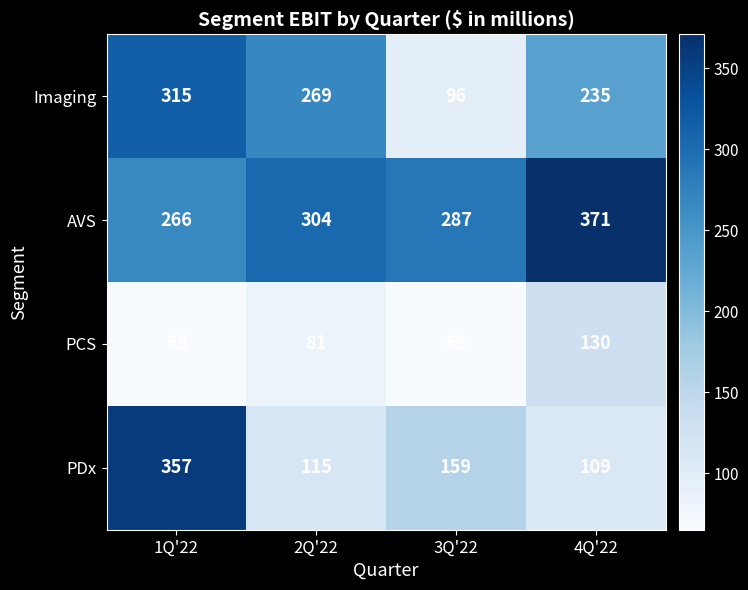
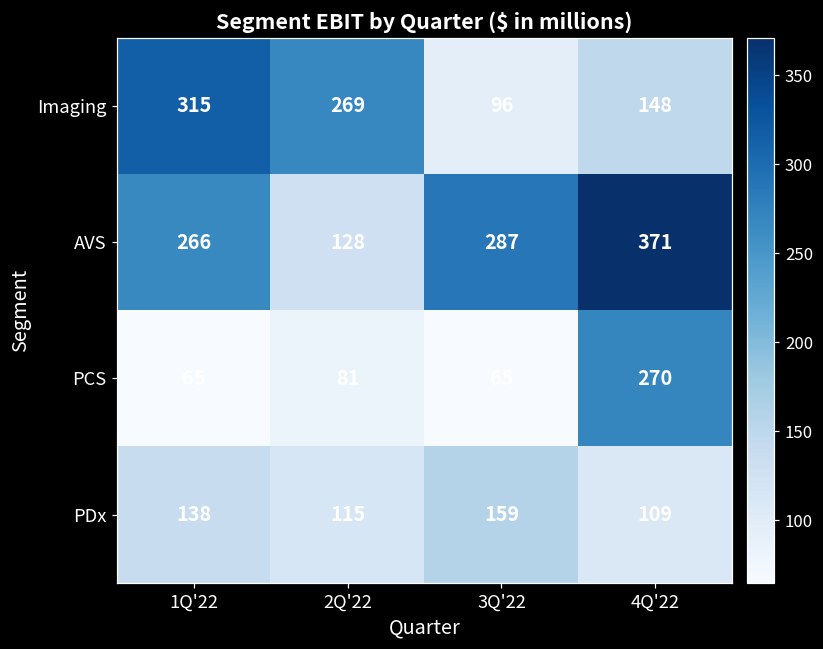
Imaging, 4Q'22: 235 -> 148
AVS, 2Q'22: 304 -> 128
PCS, 4Q'22: 130 -> 270
PDx, 1Q'22: 357 -> 138
